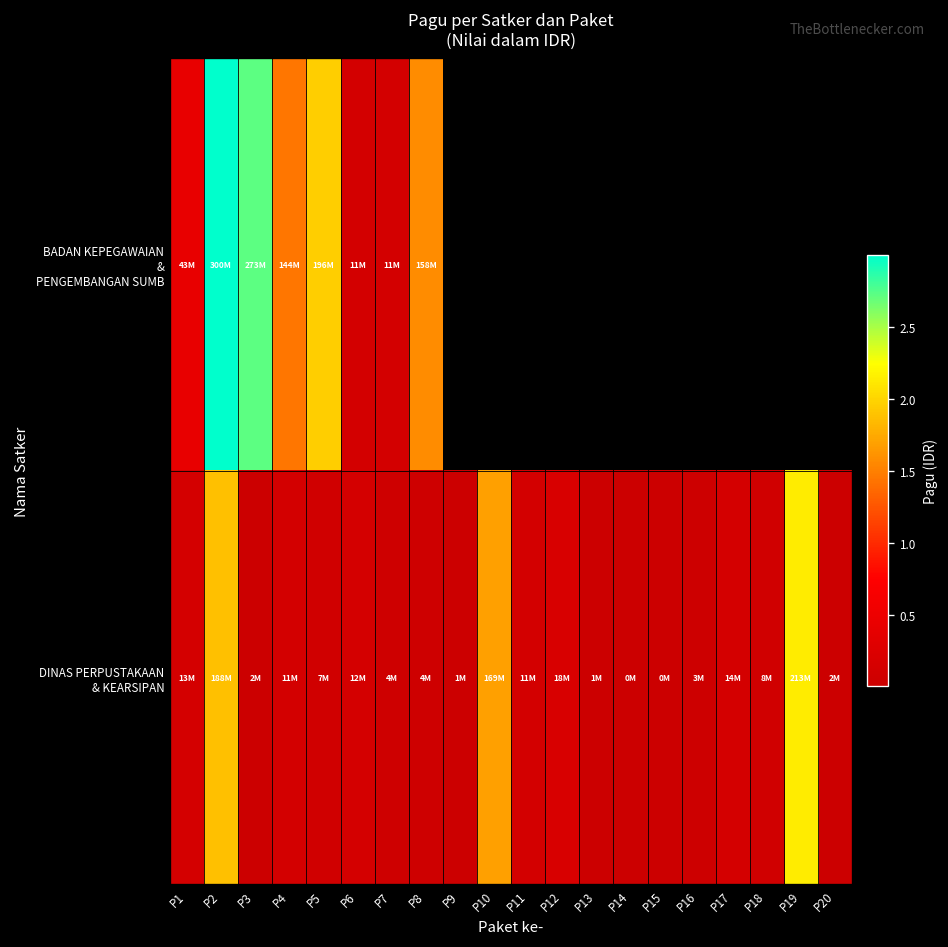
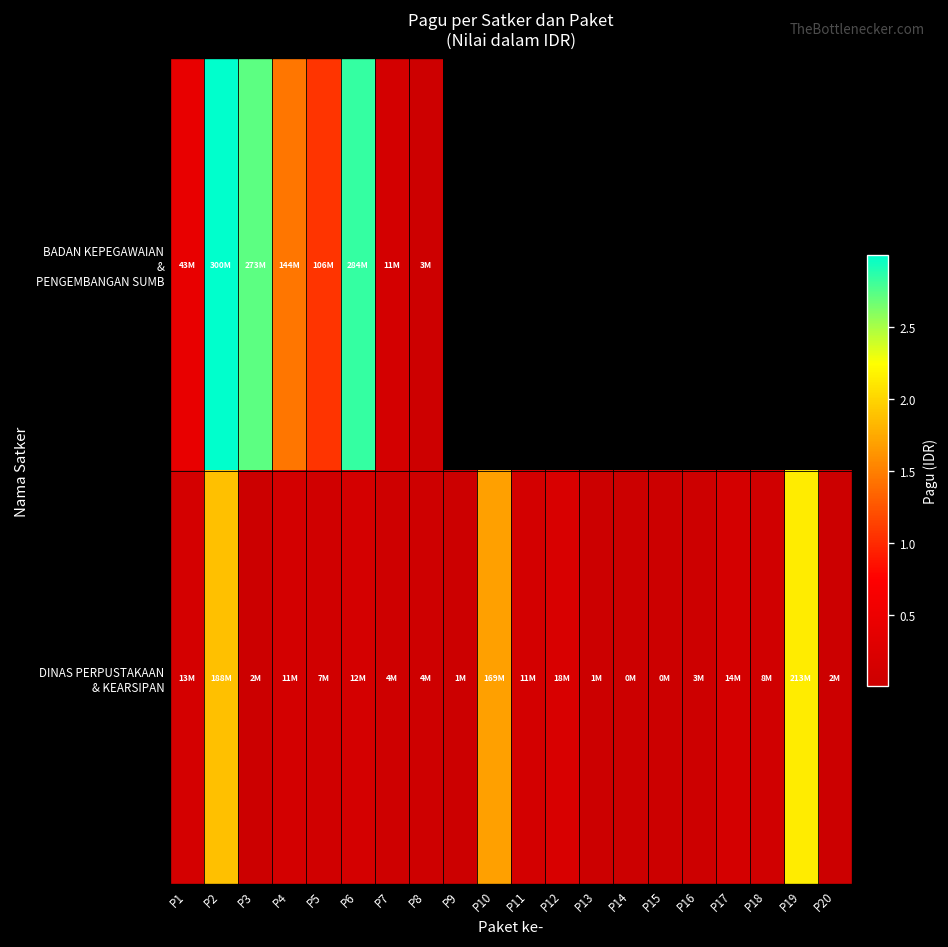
BADAN KEPEGAWAIAN & PENGEMBANGAN SUMB, P5: 196M -> 106M
BADAN KEPEGAWAIAN & PENGEMBANGAN SUMB, P6: 11M -> 284M
BADAN KEPEGAWAIAN & PENGEMBANGAN SUMB, P8: 158M -> 3M
